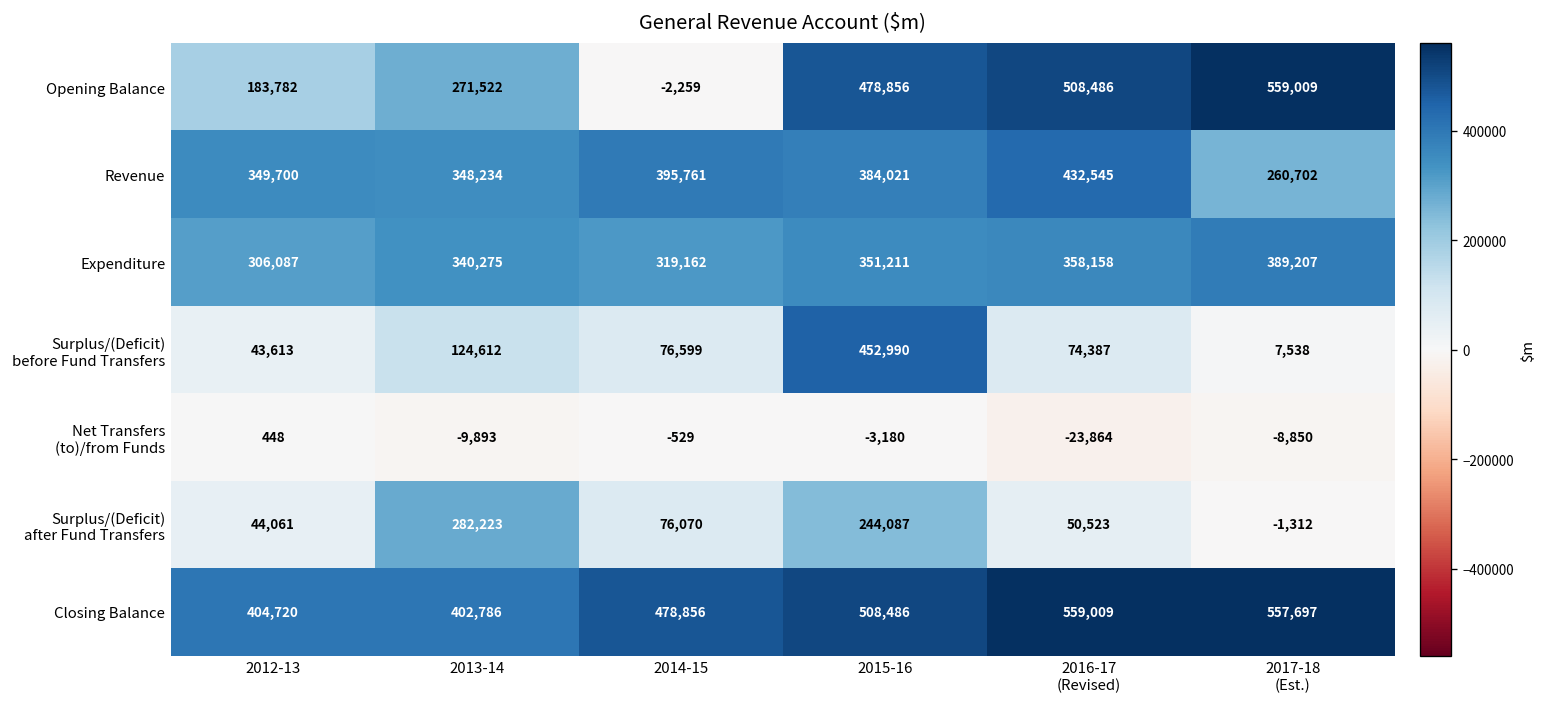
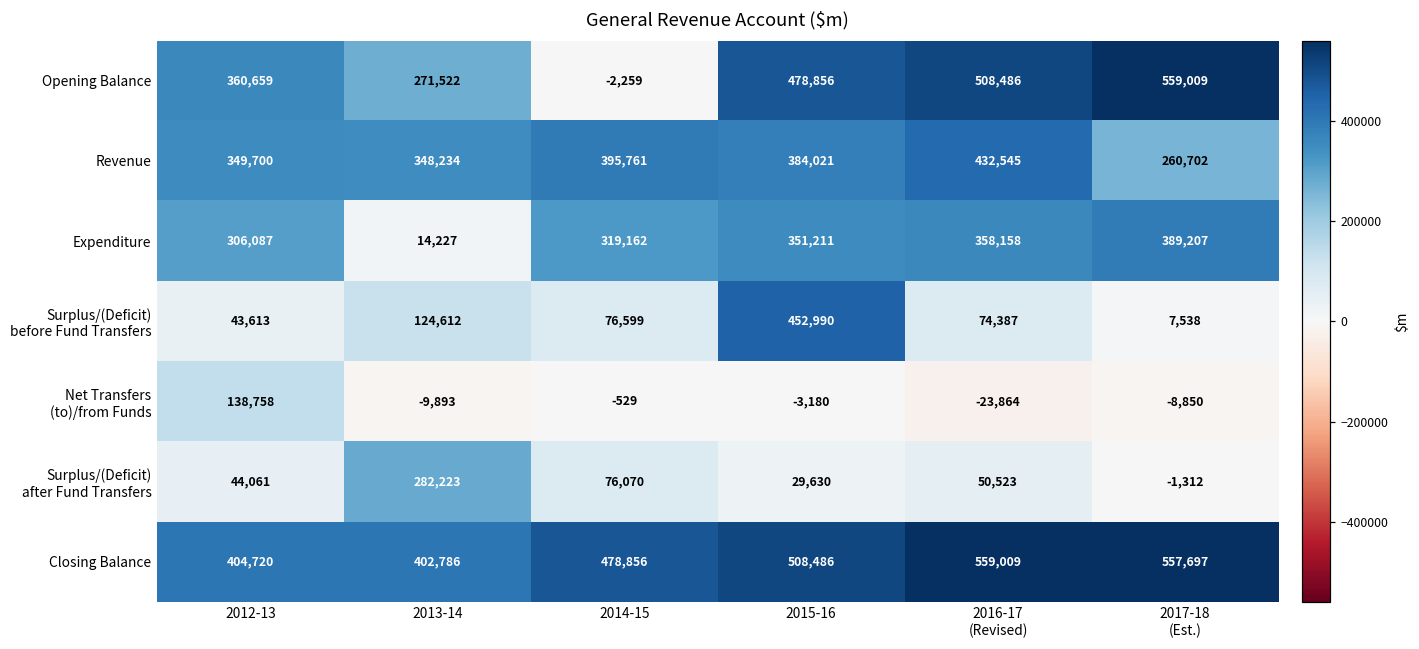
Opening Balance, 2012-13: 183,782 -> 360,659
Expenditure, 2013-14: 340,275 -> 14,227
Net Transfers (to)/from Funds, 2012-13: 448 -> 138,758
Surplus/(Deficit) after Fund Transfers, 2015-16: 244,087 -> 29,630
